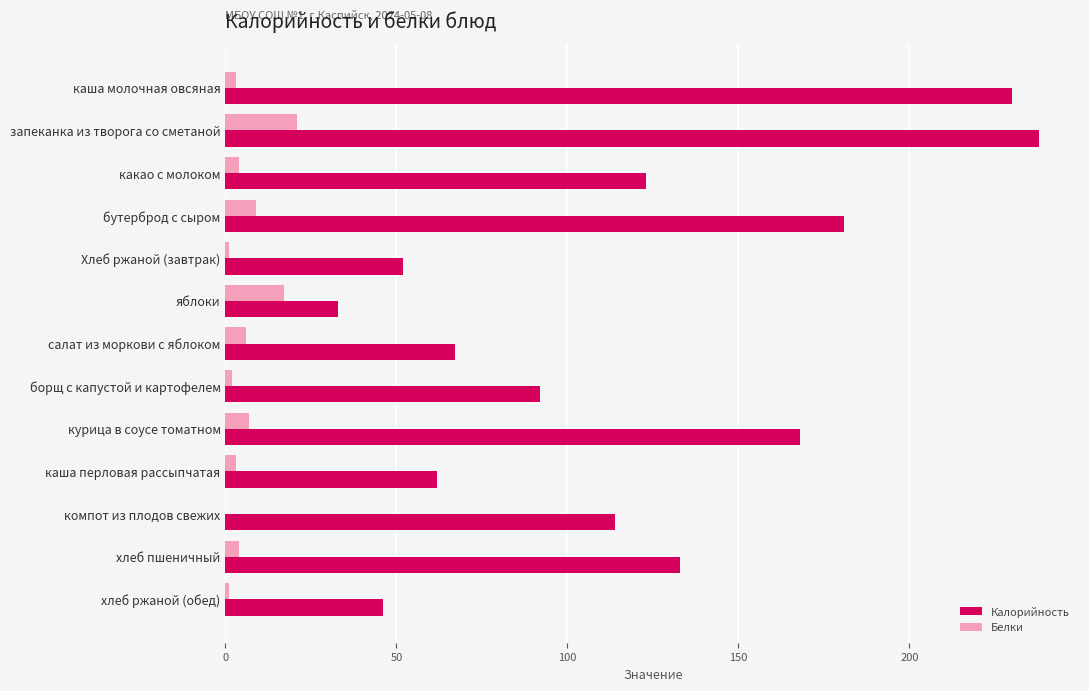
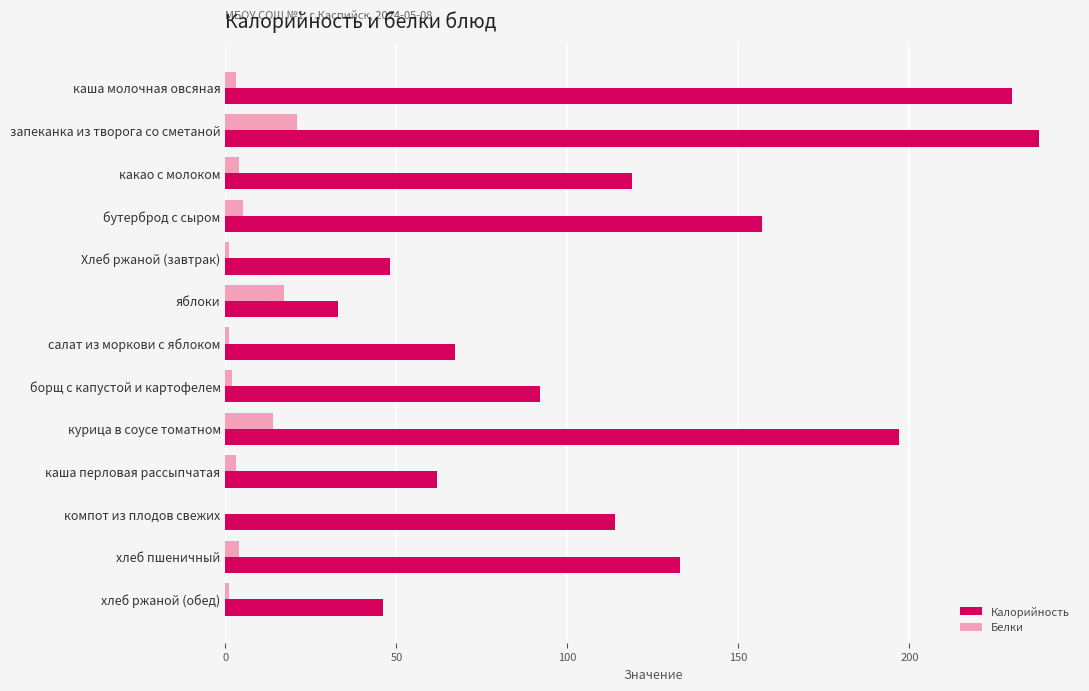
Калорийность, какао с молоком: 123 -> 119
Белки, бутерброд с сыром: 9 -> 5
Калорийность, бутерброд с сыром: 181 -> 157
Калорийность, Хлеб ржаной (завтрак): 52 -> 48
Белки, салат из моркови с яблоком: 6 -> 1
Белки, курица в соусе томатном: 7 -> 14
Калорийность, курица в соусе томатном: 168 -> 197
